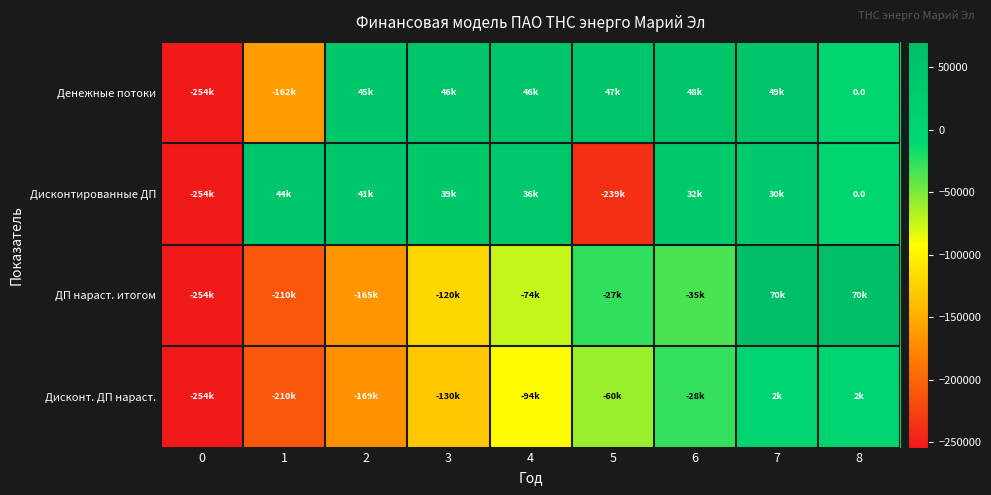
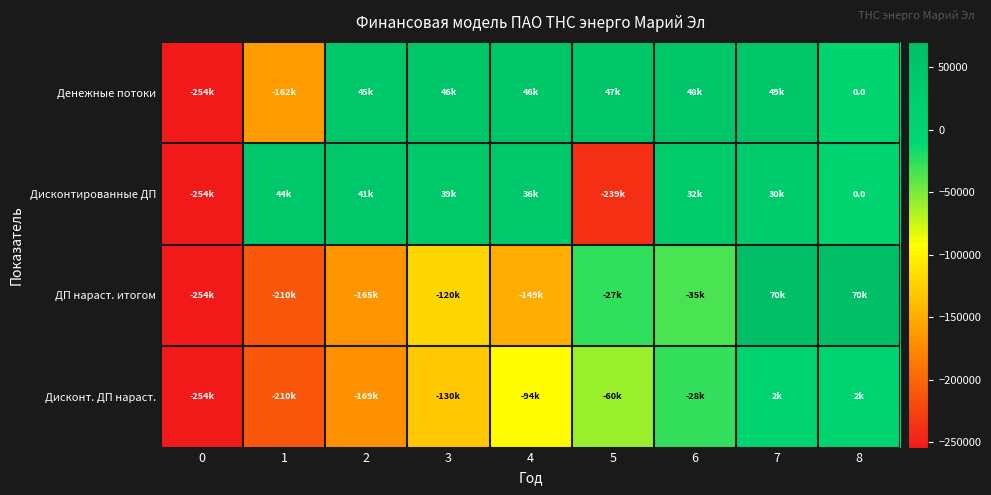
ДП нараст. итогом, 4: -74k -> -149k
